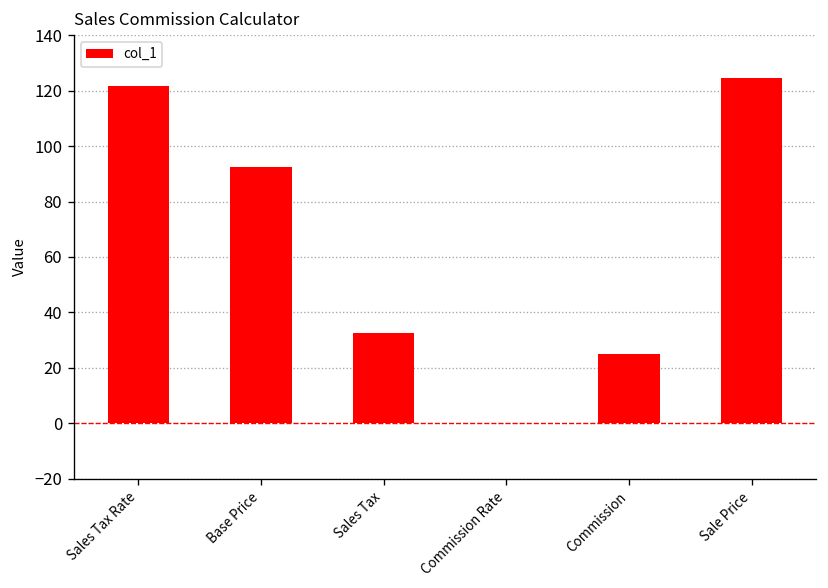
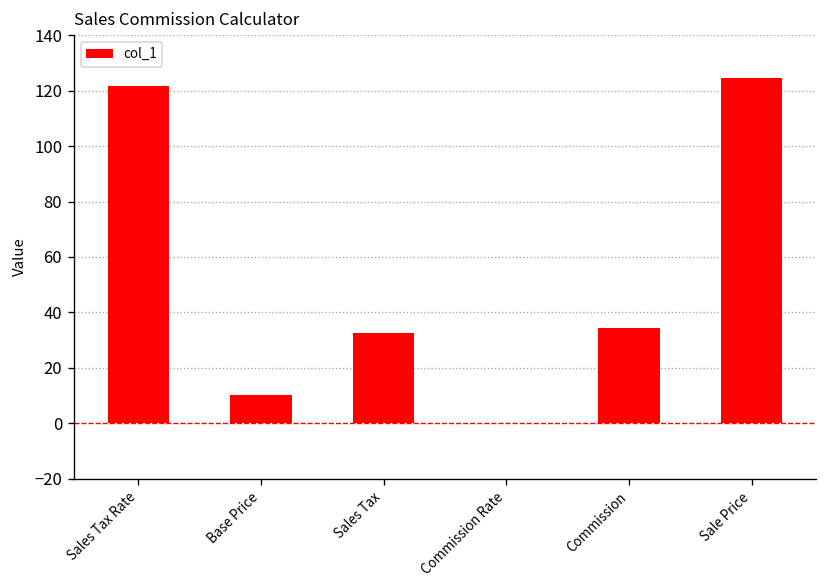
Base Price: 92 -> 10
Commission: 25 -> 34
